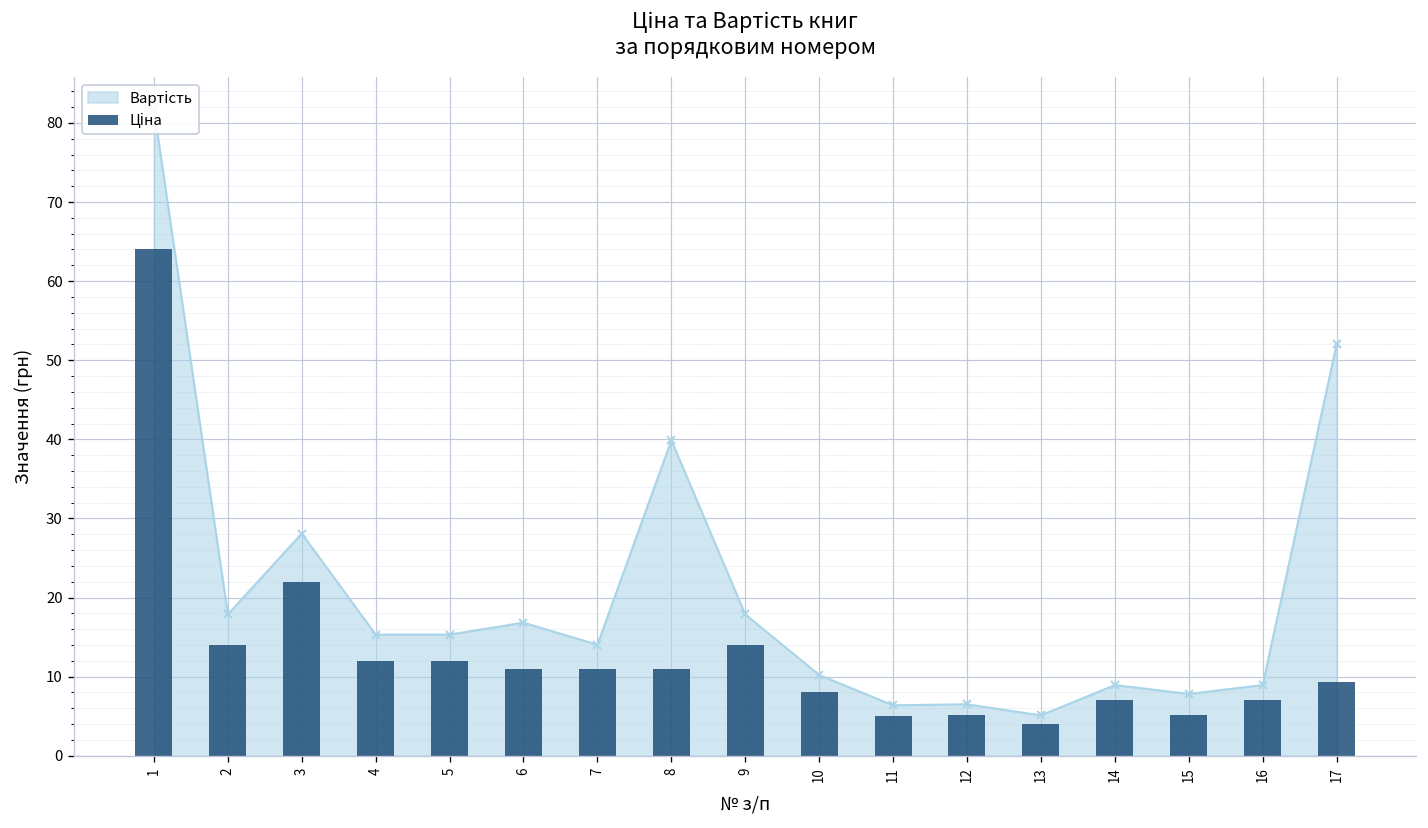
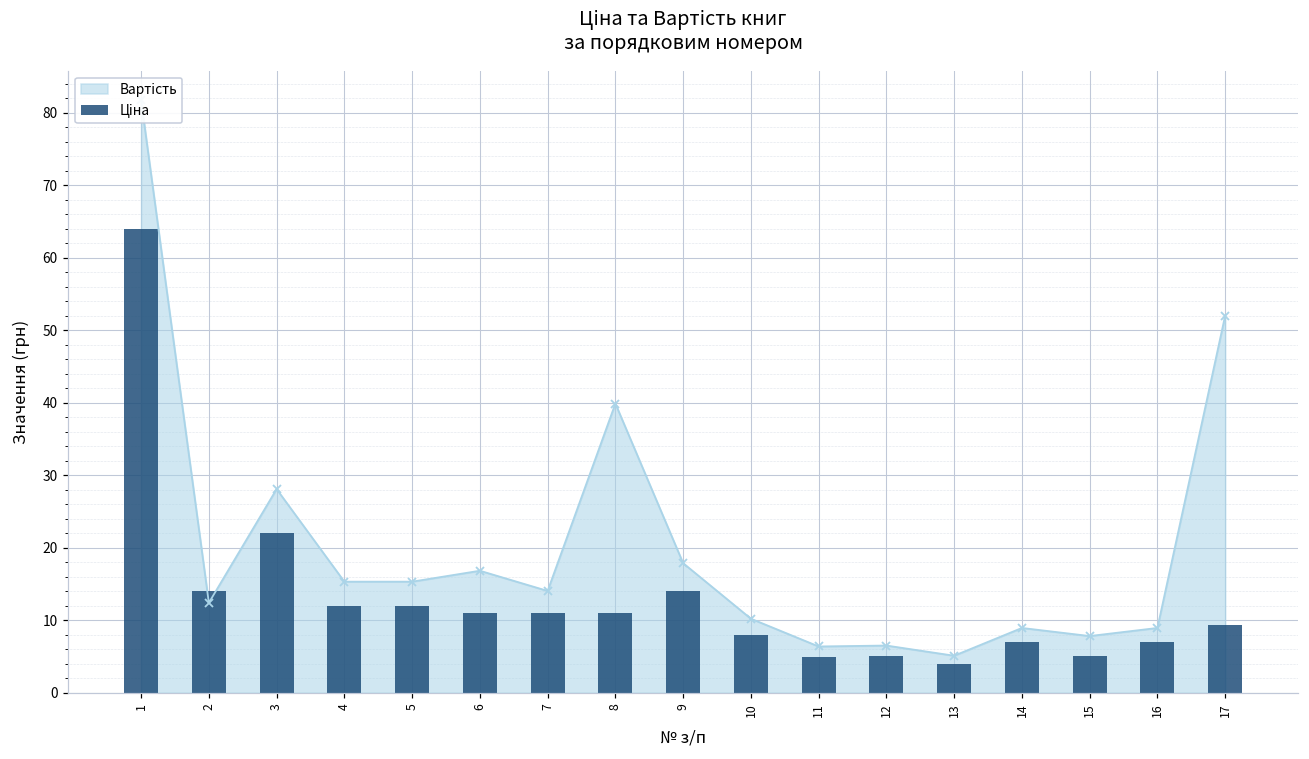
Вартість, 2: 18 -> 12
